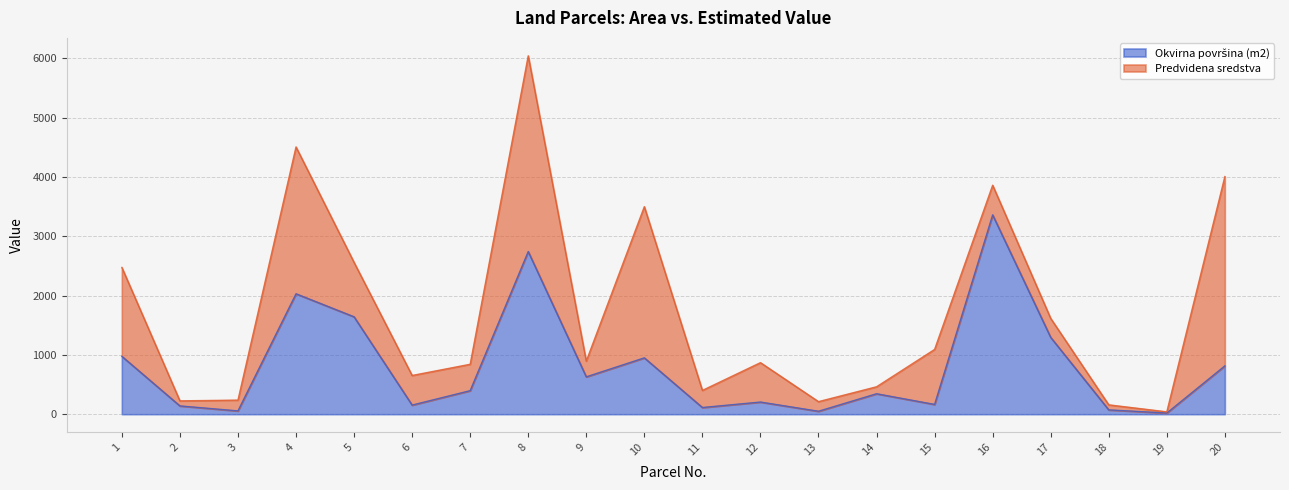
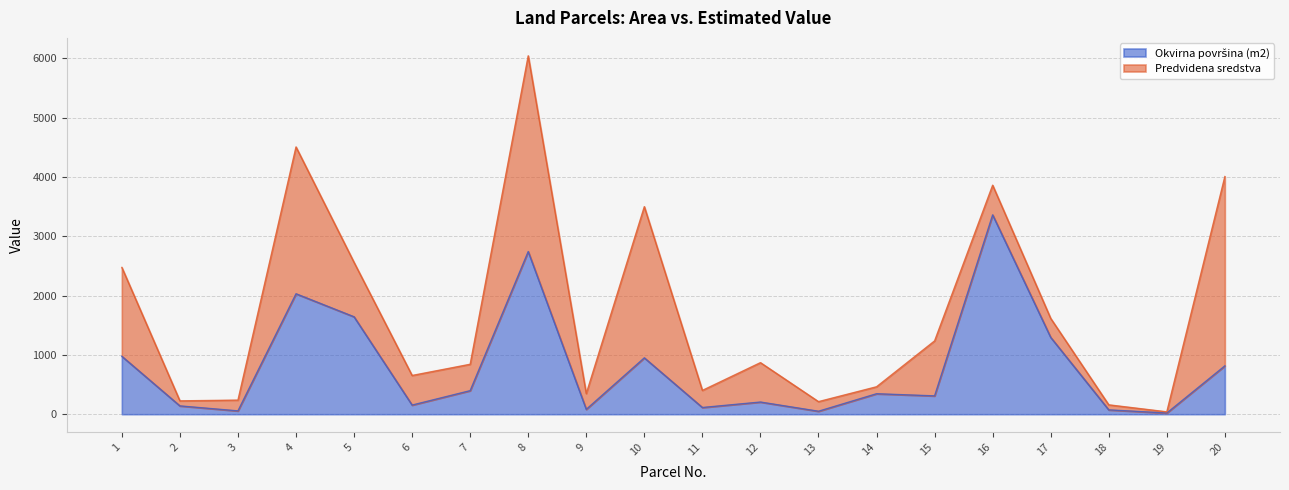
Okvirna površina (m2), 9: 600 -> 100
Okvirna površina (m2), 15: 200 -> 300
